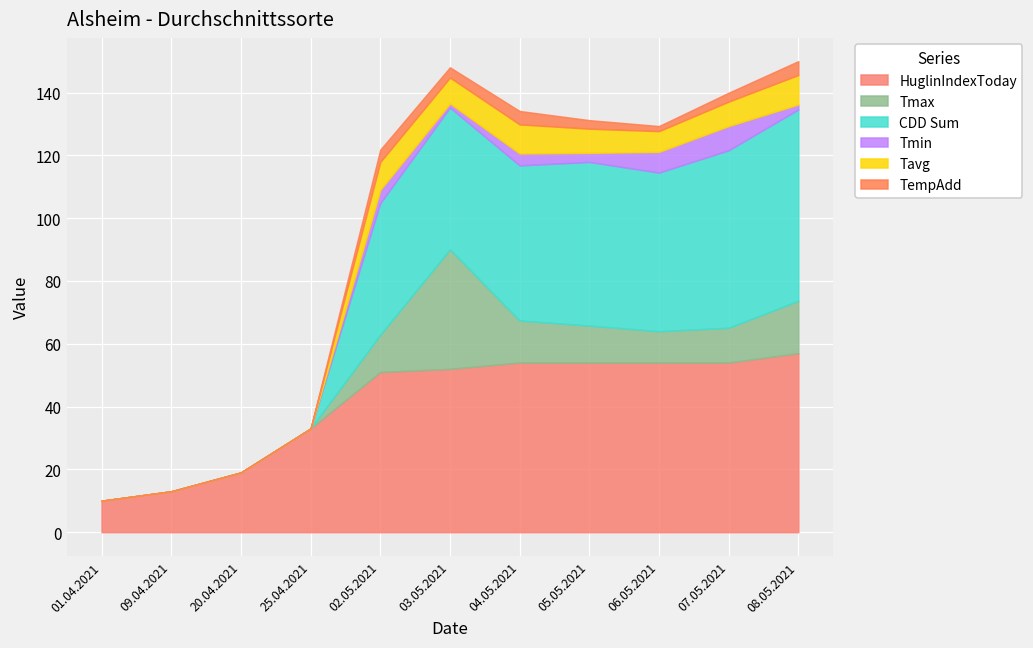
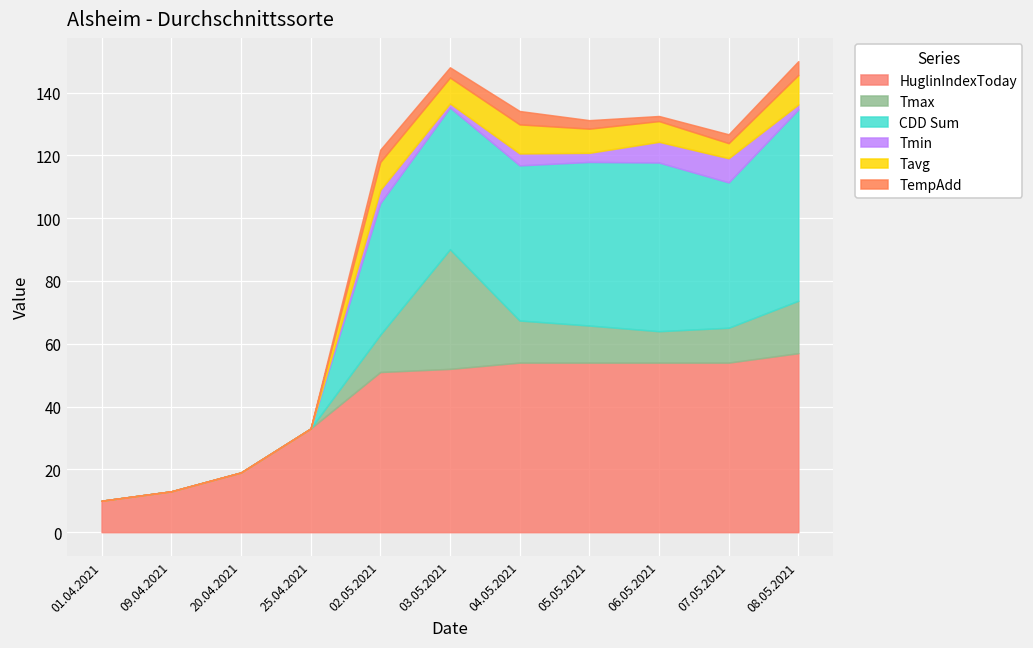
CDD Sum, 06.05.2021: 51 -> 54
CDD Sum, 07.05.2021: 57 -> 46
Tavg, 07.05.2021: 8 -> 5
